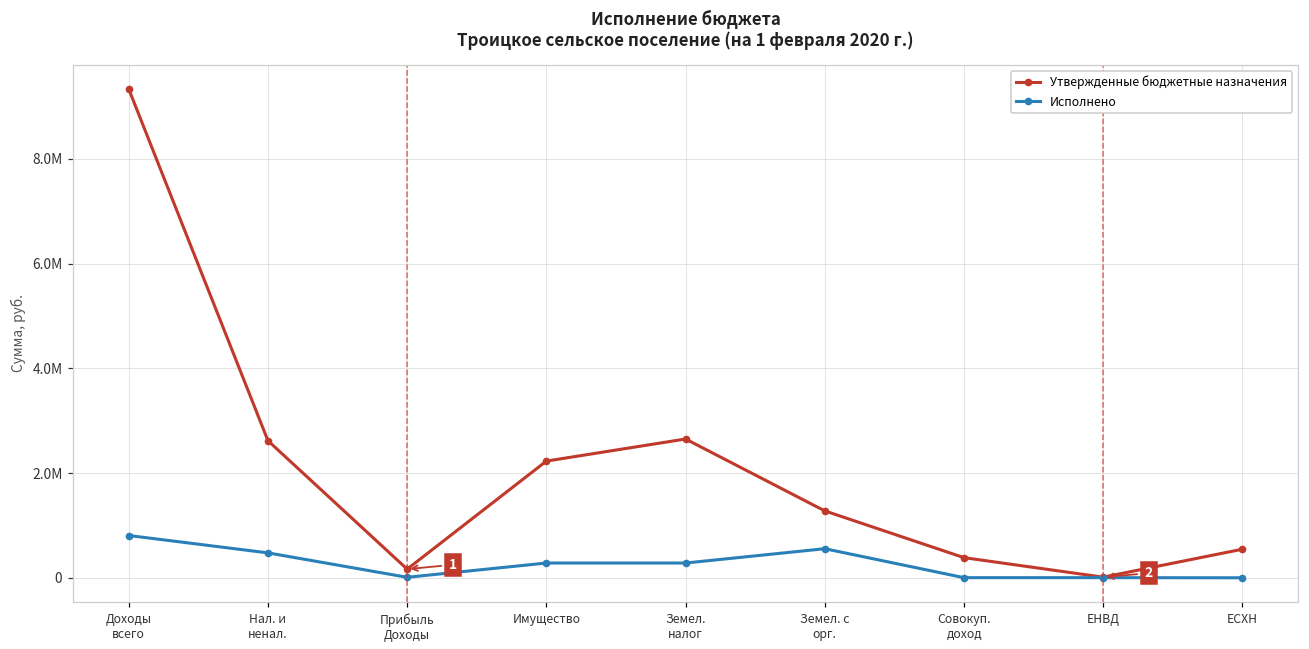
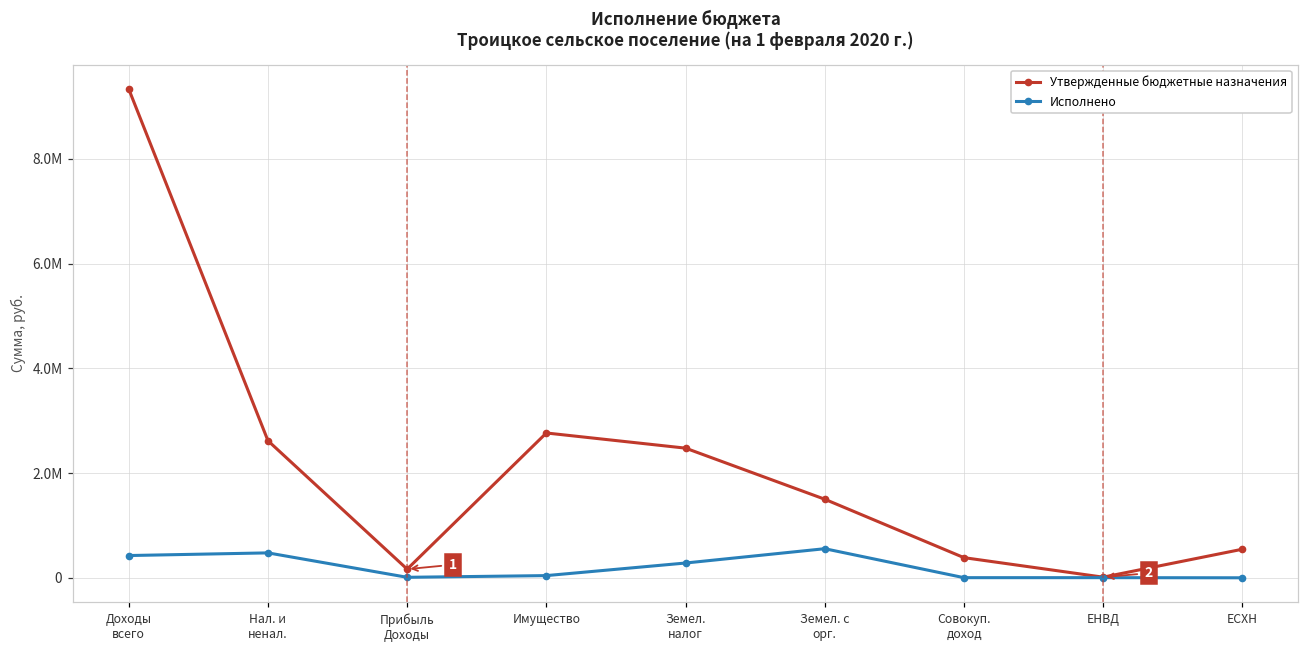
Исполнено, Доходы всего: 800000 -> 400000
Утвержденные бюджетные назначения, Имущество: 2200000 -> 2800000
Исполнено, Имущество: 300000 -> 0
Утвержденные бюджетные назначения, Земел. налог: 2700000 -> 2500000
Утвержденные бюджетные назначения, Земел. с орг.: 1300000 -> 1500000
